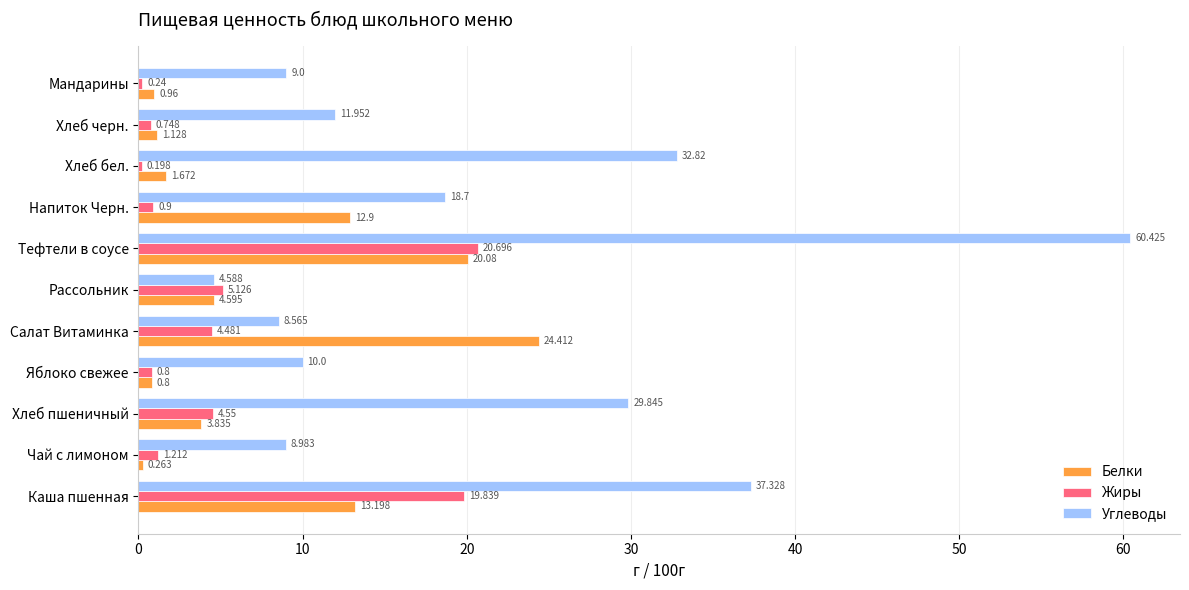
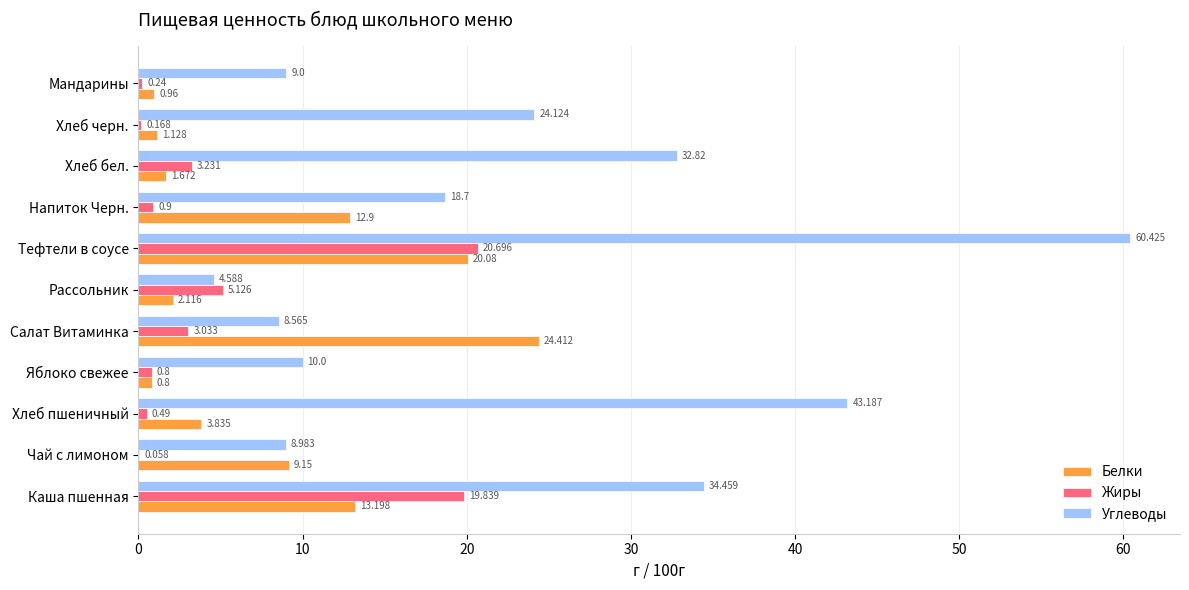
Углеводы, Хлеб черн.: 11.952 -> 24.124
Жиры, Хлеб черн.: 0.748 -> 0.168
Жиры, Хлеб бел.: 0.198 -> 3.231
Белки, Рассольник: 4.595 -> 2.116
Жиры, Салат Витаминка: 4.481 -> 3.033
Углеводы, Хлеб пшеничный: 29.845 -> 43.187
Жиры, Хлеб пшеничный: 4.55 -> 0.49
Жиры, Чай с лимоном: 1.212 -> 0.058
Белки, Чай с лимоном: 0.263 -> 9.15
Углеводы, Каша пшенная: 37.328 -> 34.459
